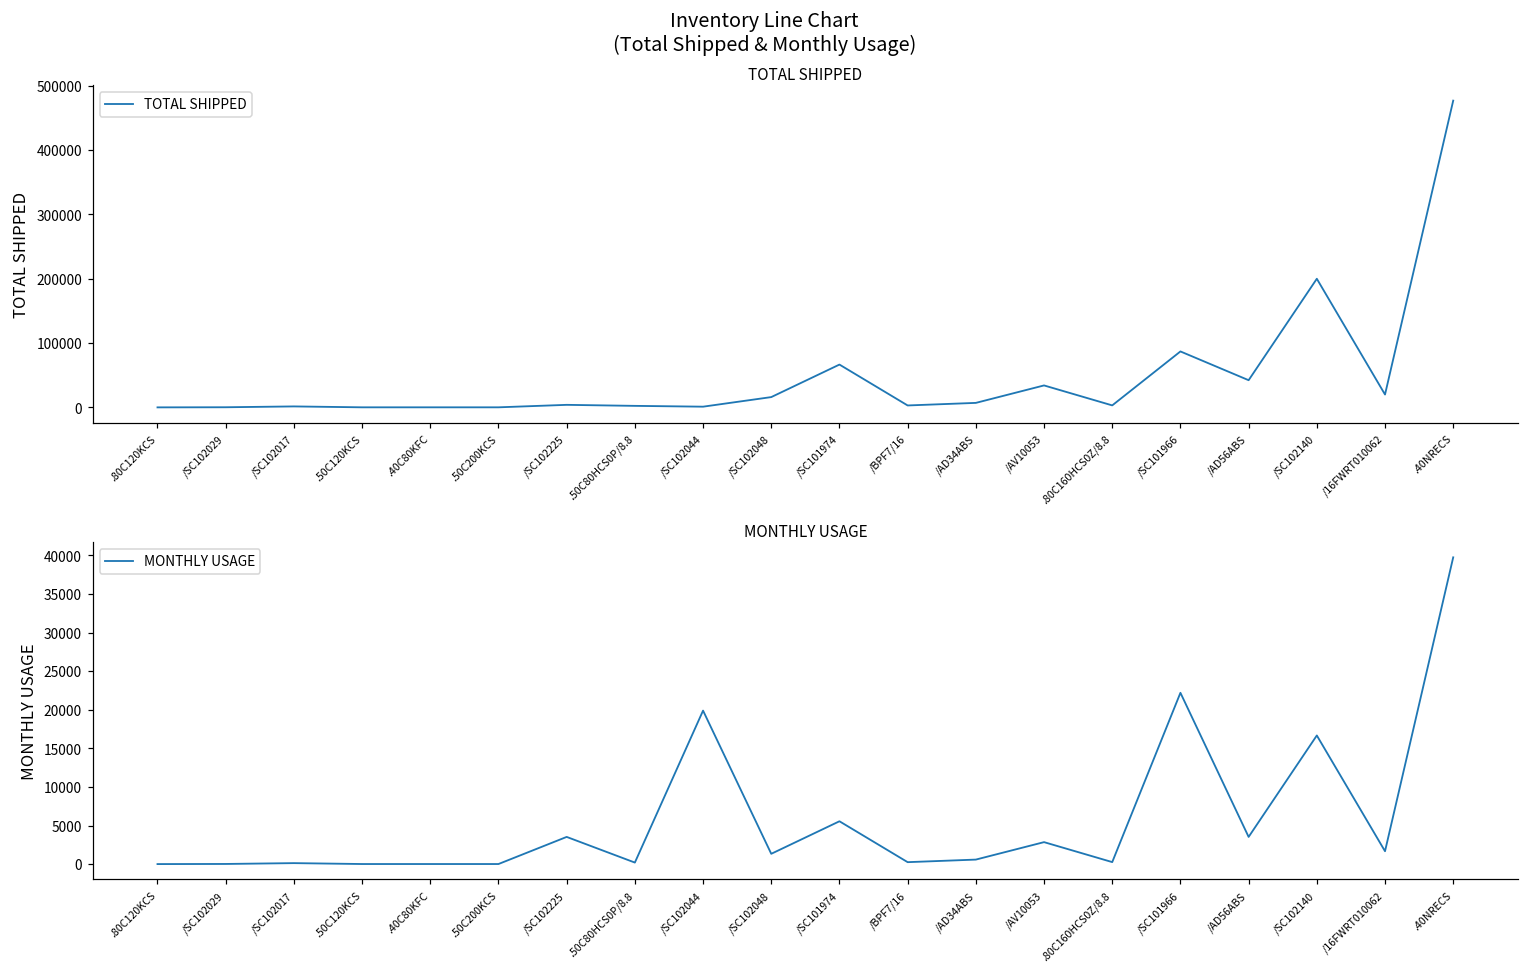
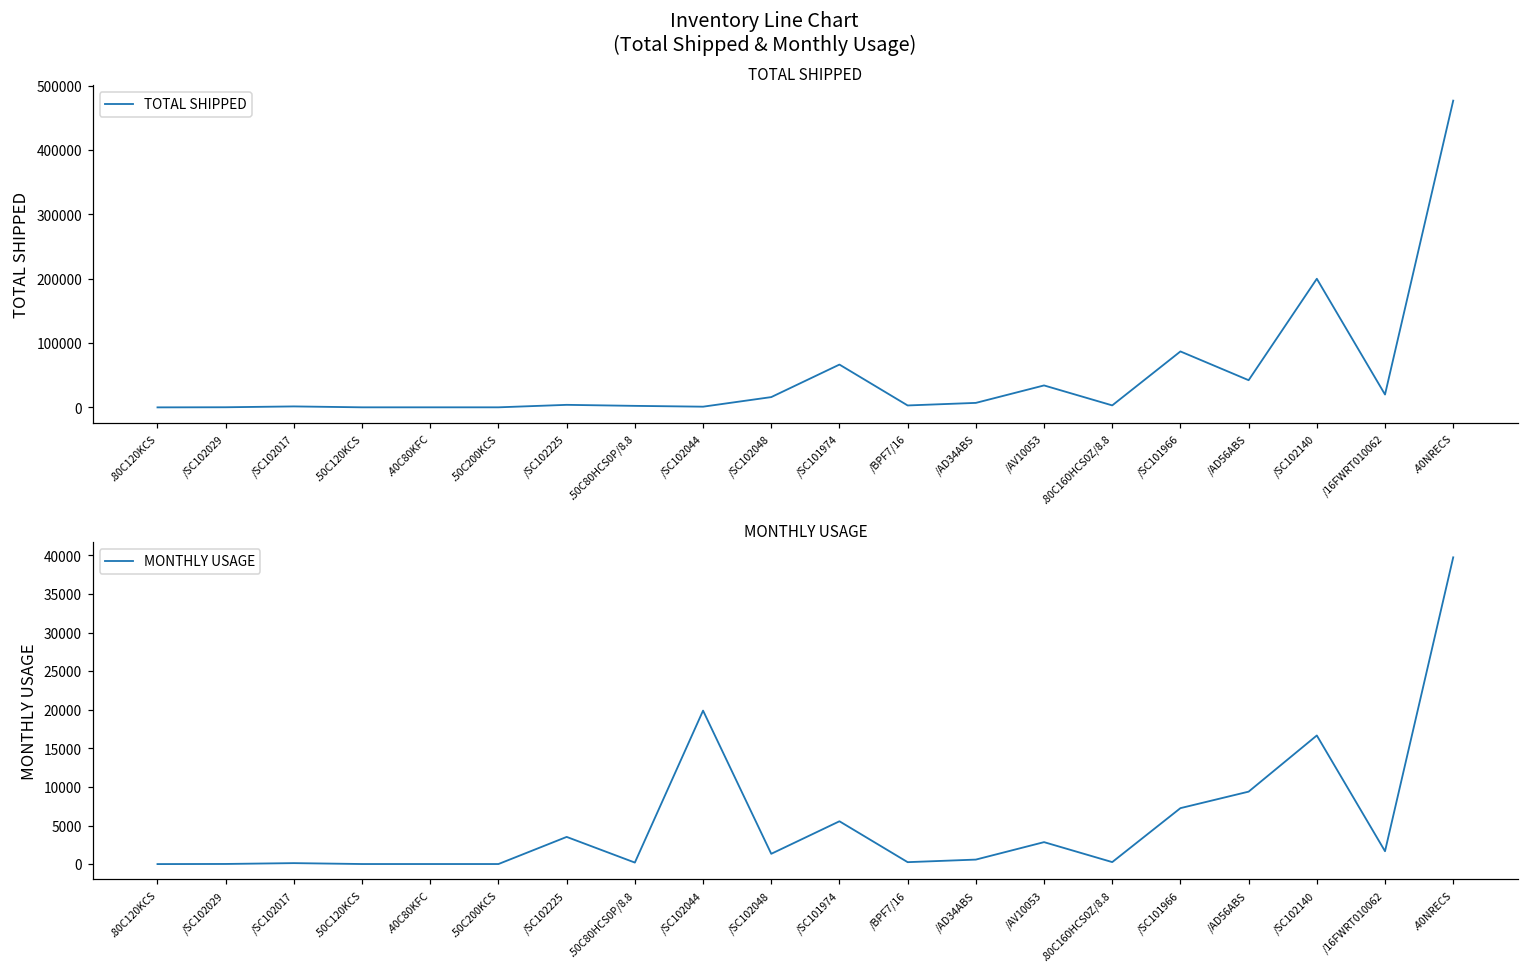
MONTHLY USAGE, /SC101966: 22000 -> 7000
MONTHLY USAGE, /AD56ABS: 4000 -> 9000
